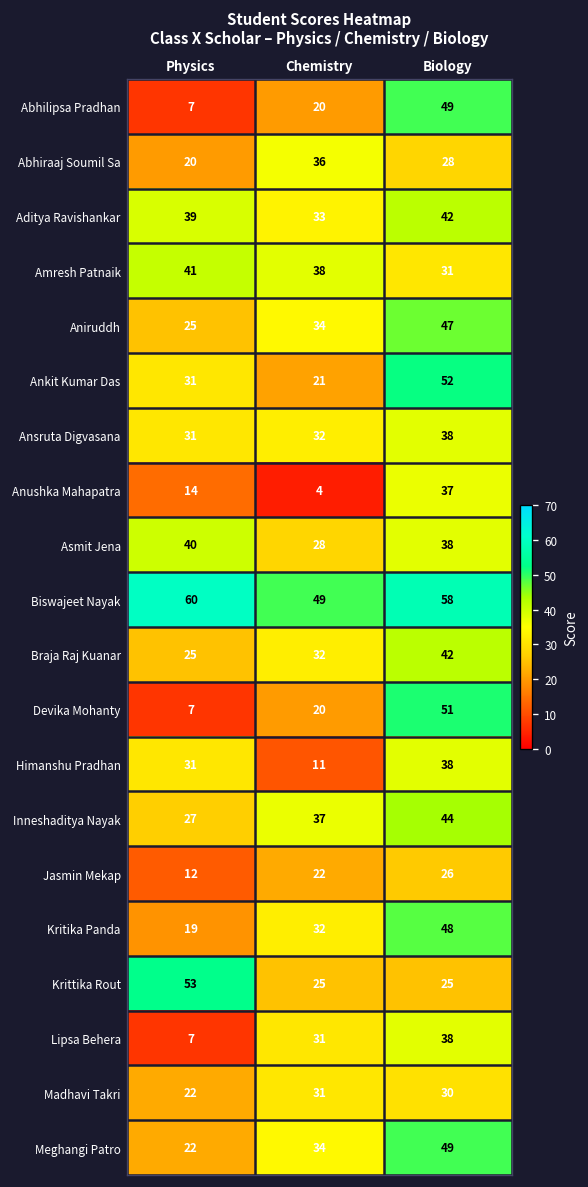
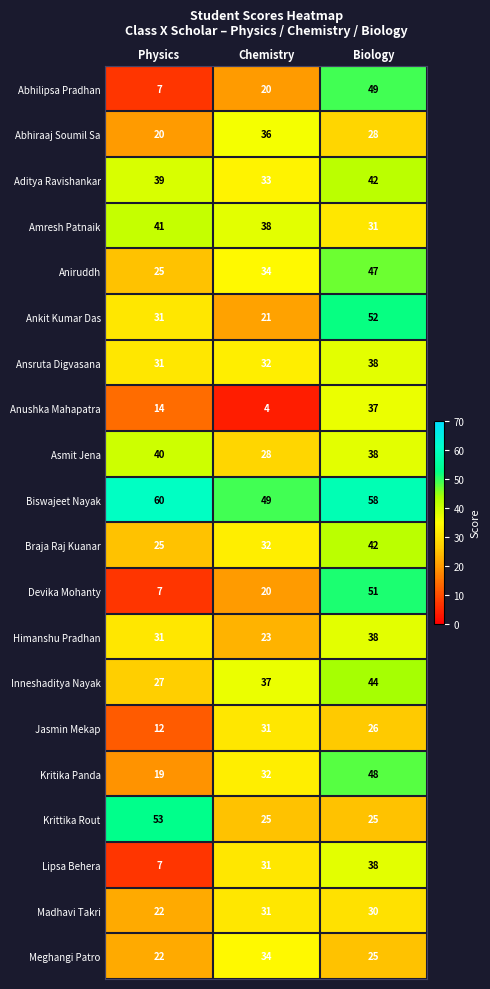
Himanshu Pradhan, Chemistry: 11 -> 23
Jasmin Mekap, Chemistry: 22 -> 31
Meghangi Patro, Biology: 49 -> 25
